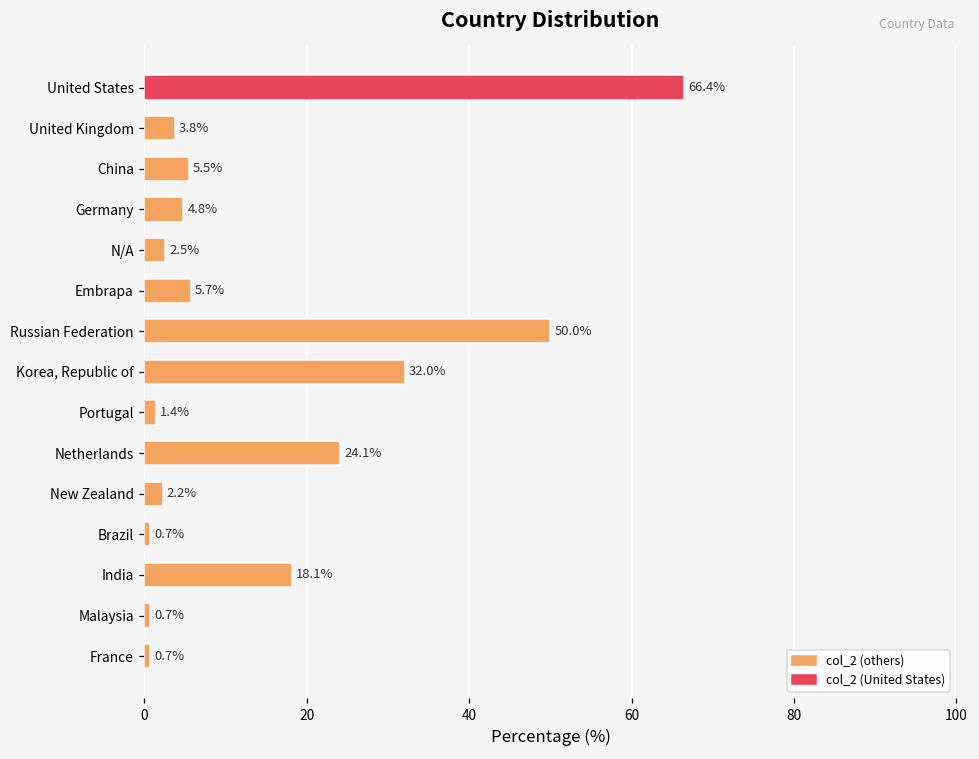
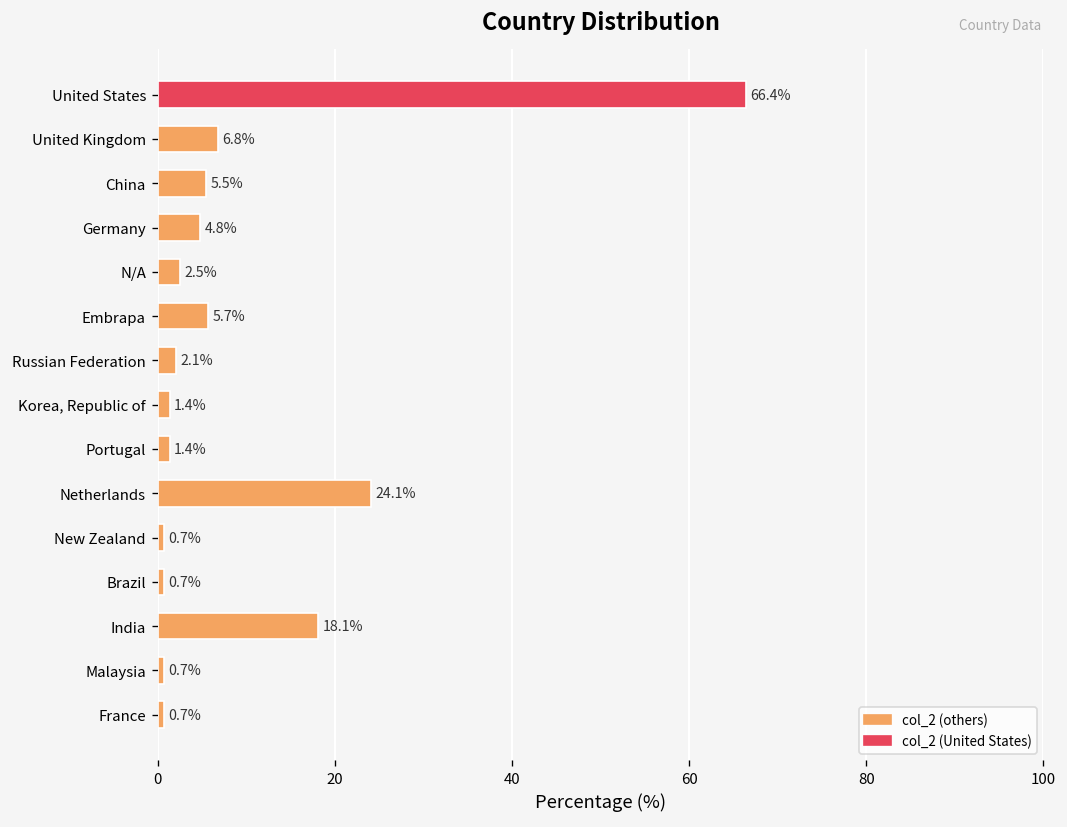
United Kingdom: 3.8% -> 6.8%
Russian Federation: 50.0% -> 2.1%
Korea, Republic of: 32.0% -> 1.4%
New Zealand: 2.2% -> 0.7%
